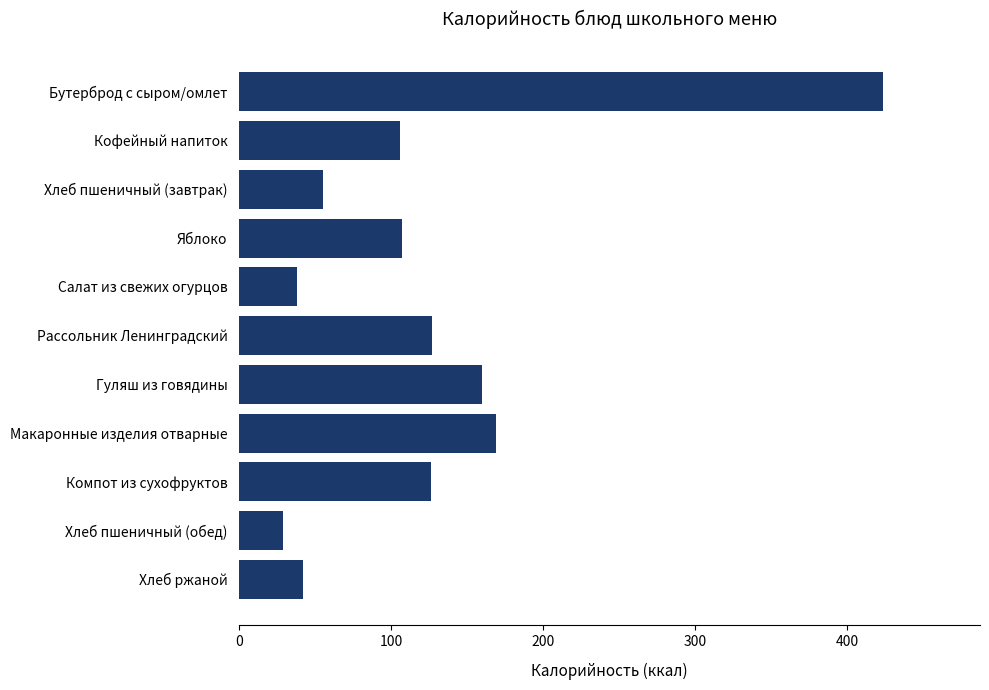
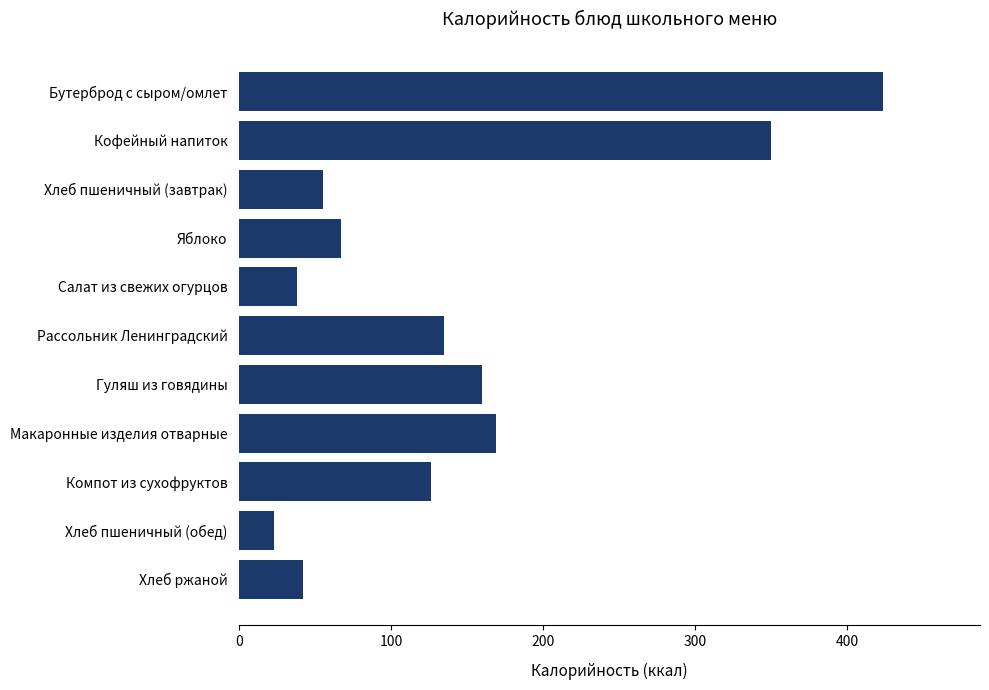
Кофейный напиток: 106 -> 350
Яблоко: 107 -> 67
Рассольник Ленинградский: 127 -> 135
Хлеб пшеничный (обед): 29 -> 23
